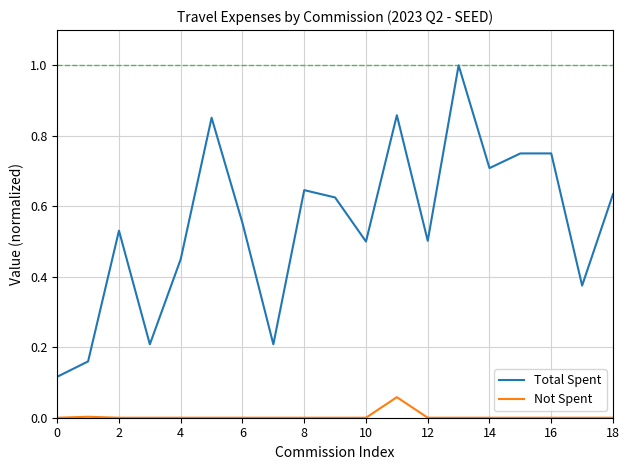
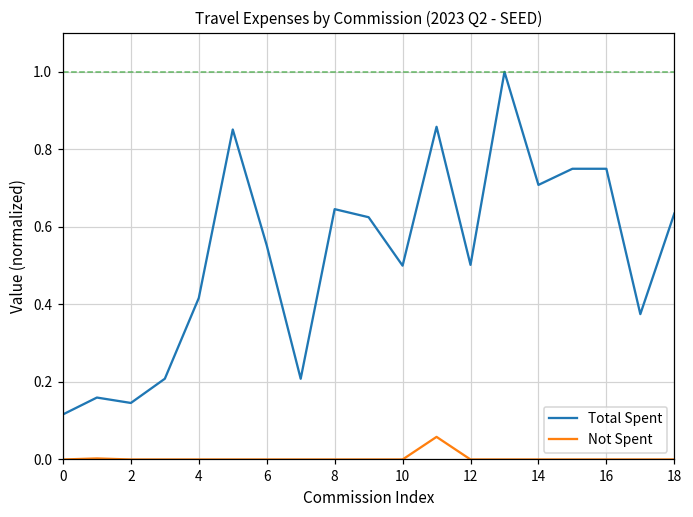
Total Spent, 2: 0.53 -> 0.15
Total Spent, 4: 0.45 -> 0.42
